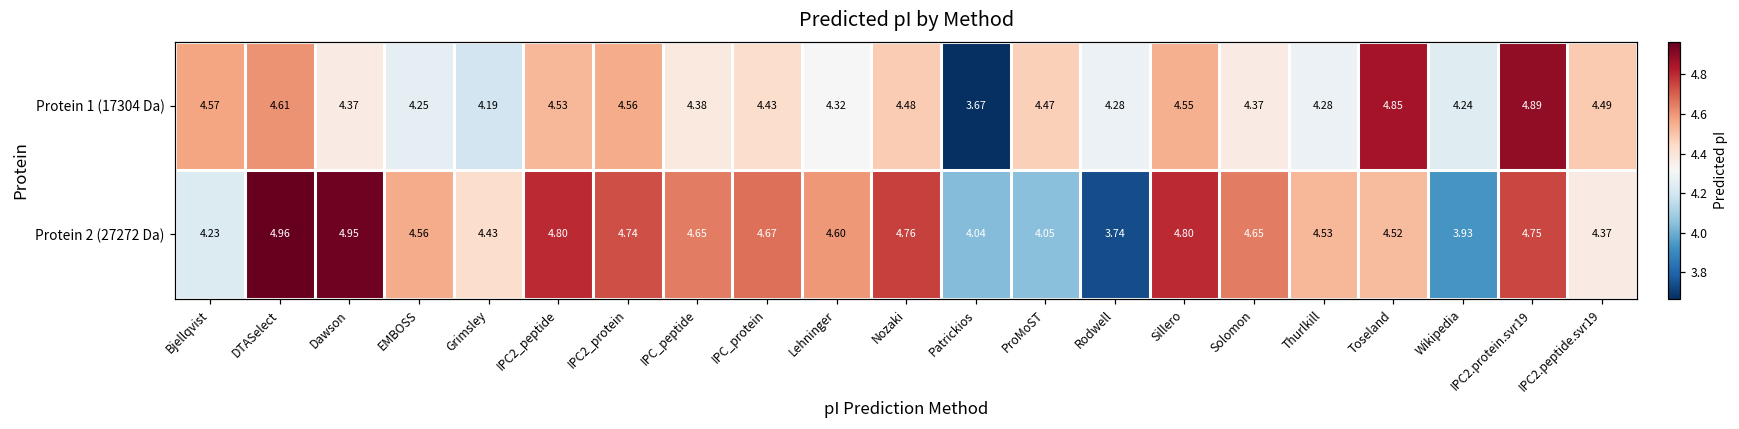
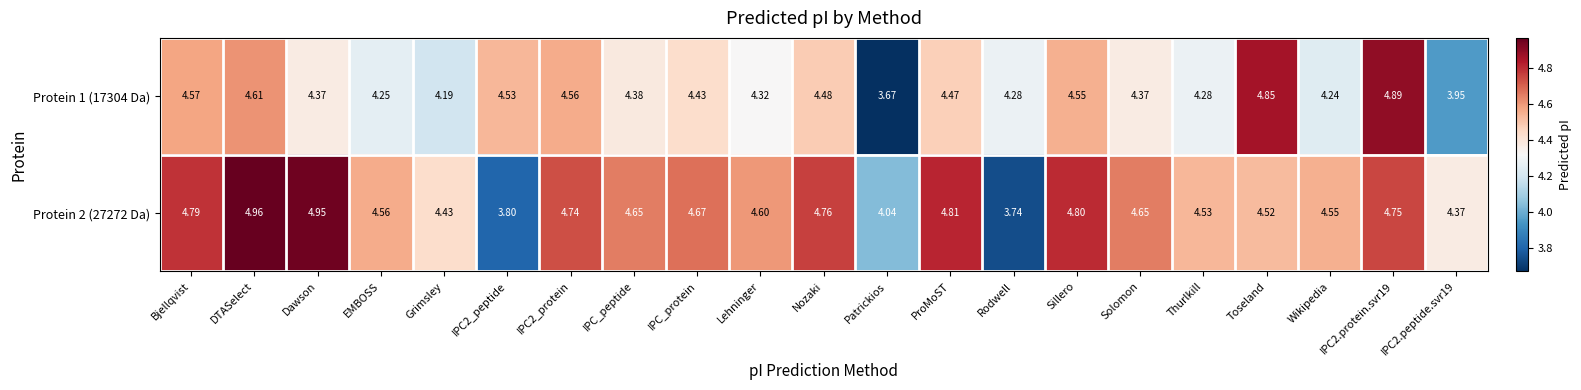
Protein 1 (17304 Da), IPC2.peptide.svr19: 4.49 -> 3.95
Protein 2 (27272 Da), Bjellqvist: 4.23 -> 4.79
Protein 2 (27272 Da), IPC2_peptide: 4.80 -> 3.80
Protein 2 (27272 Da), ProMoST: 4.05 -> 4.81
Protein 2 (27272 Da), Wikipedia: 3.93 -> 4.55
